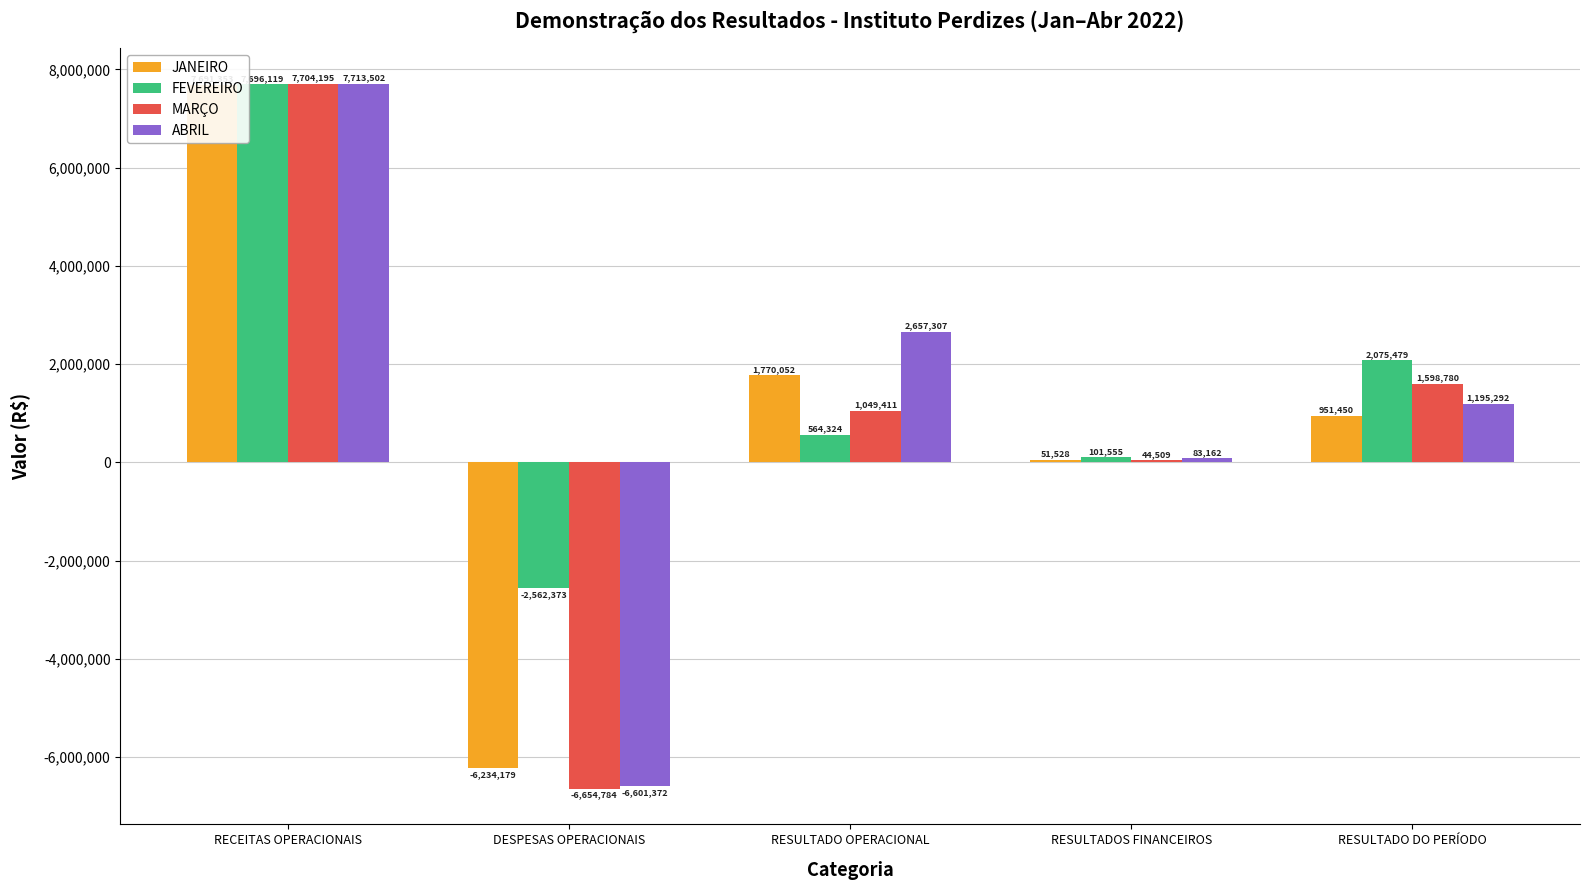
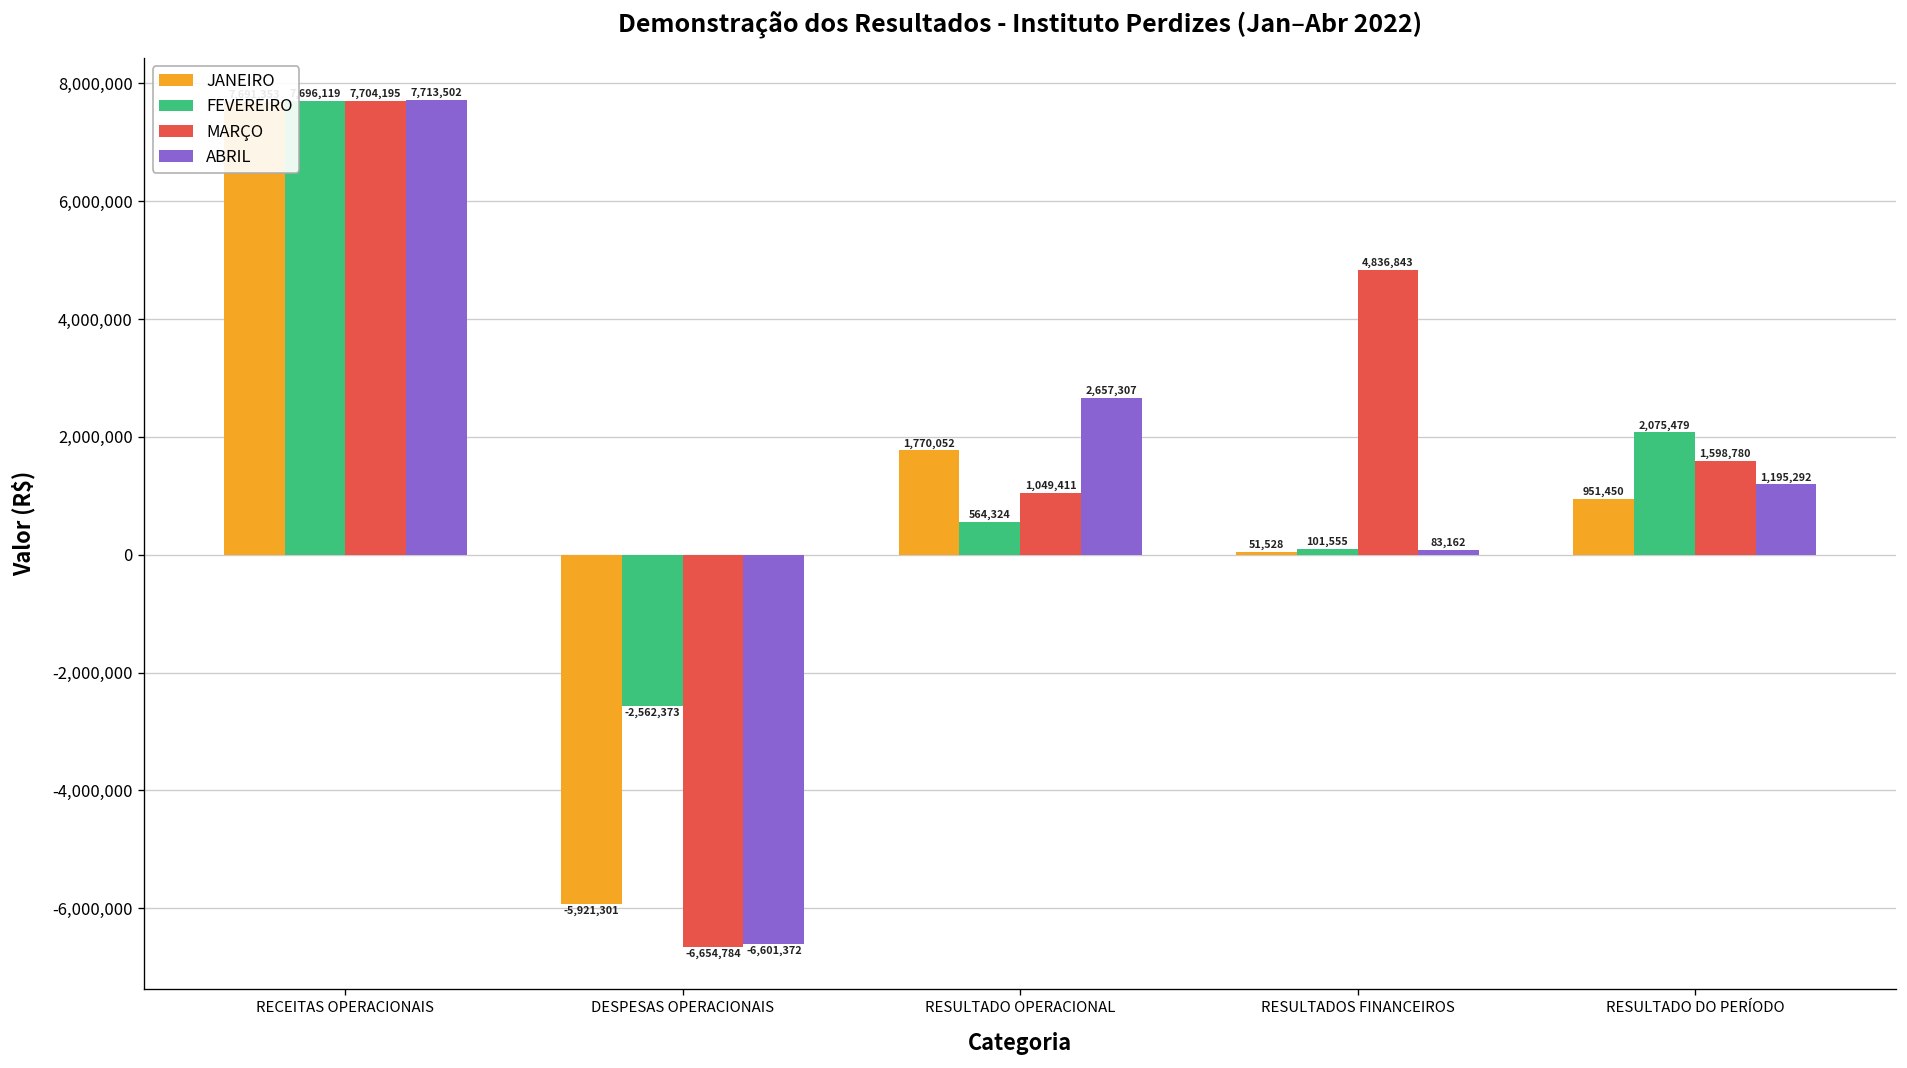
JANEIRO, DESPESAS OPERACIONAIS: -6,234,179 -> -5,921,301
MARÇO, RESULTADOS FINANCEIROS: 44,509 -> 4,836,843
